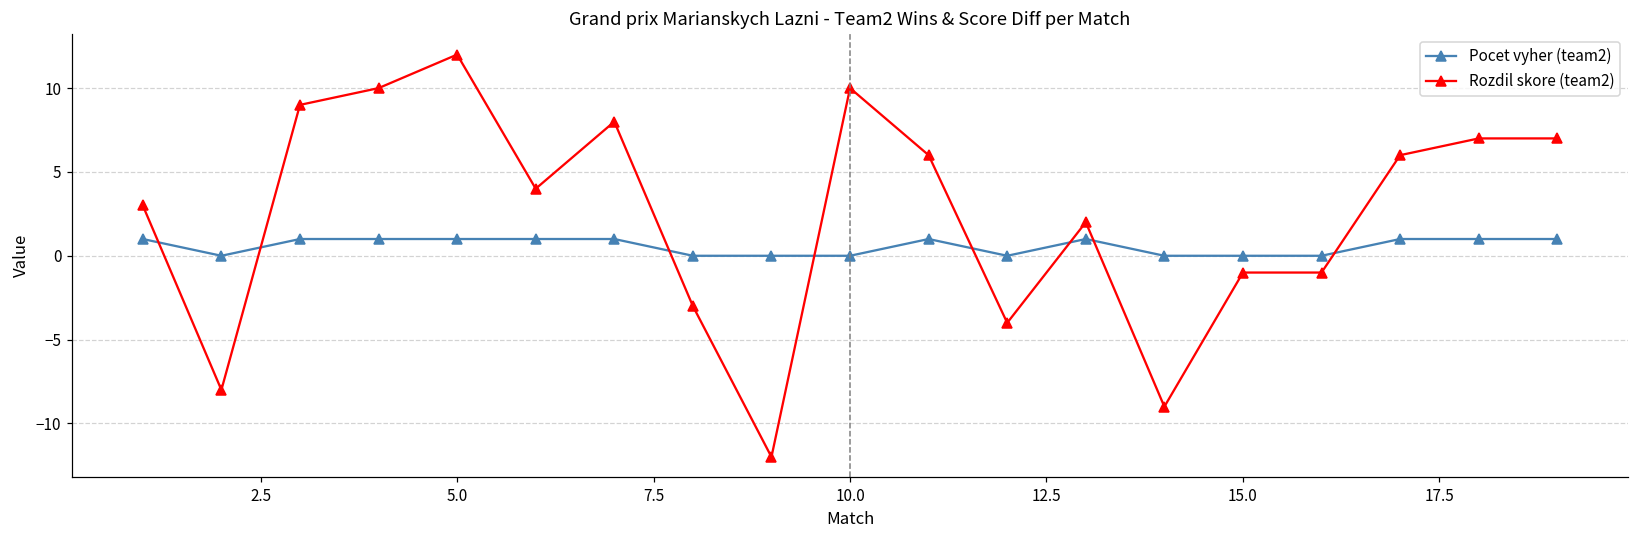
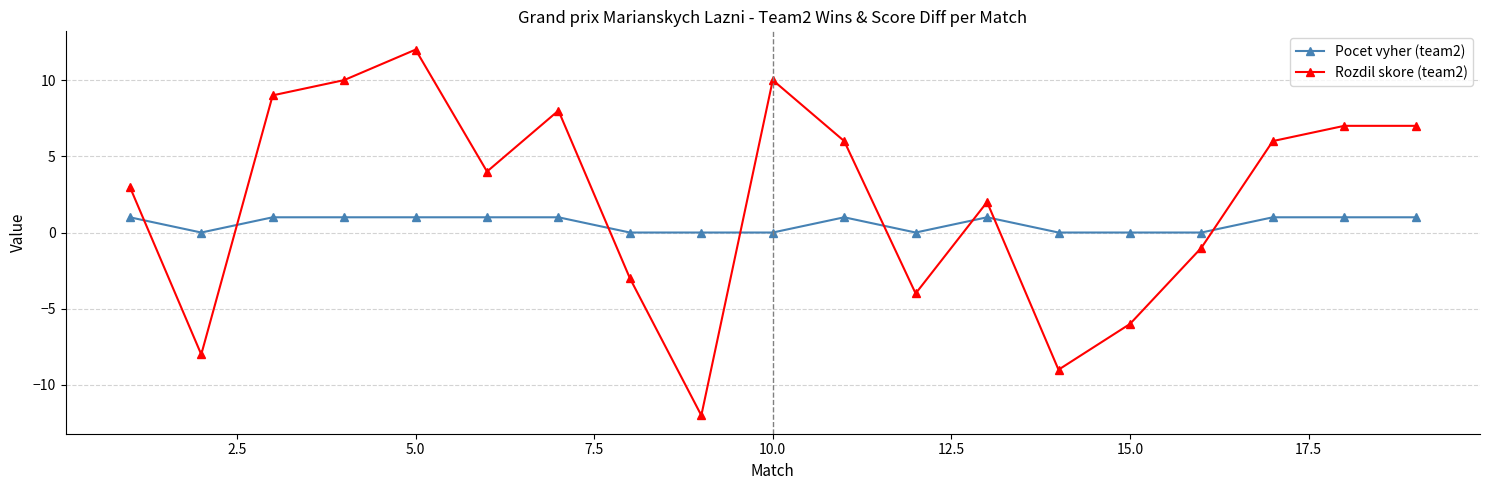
Rozdil skore (team2), 15.0: -1 -> -6
